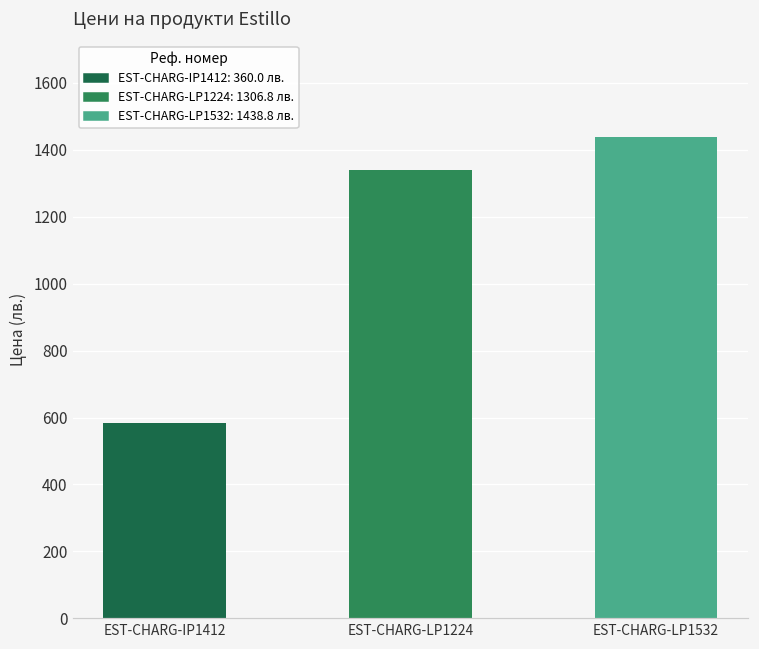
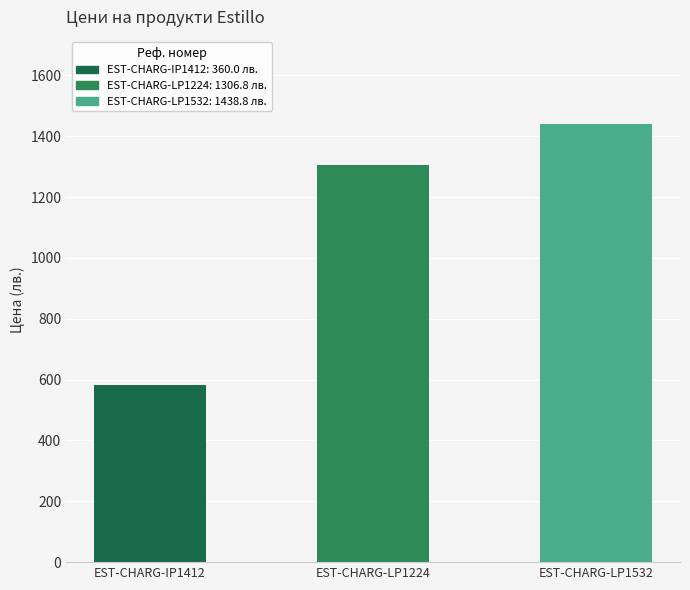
EST-CHARG-LP1224: 1340 -> 1310
